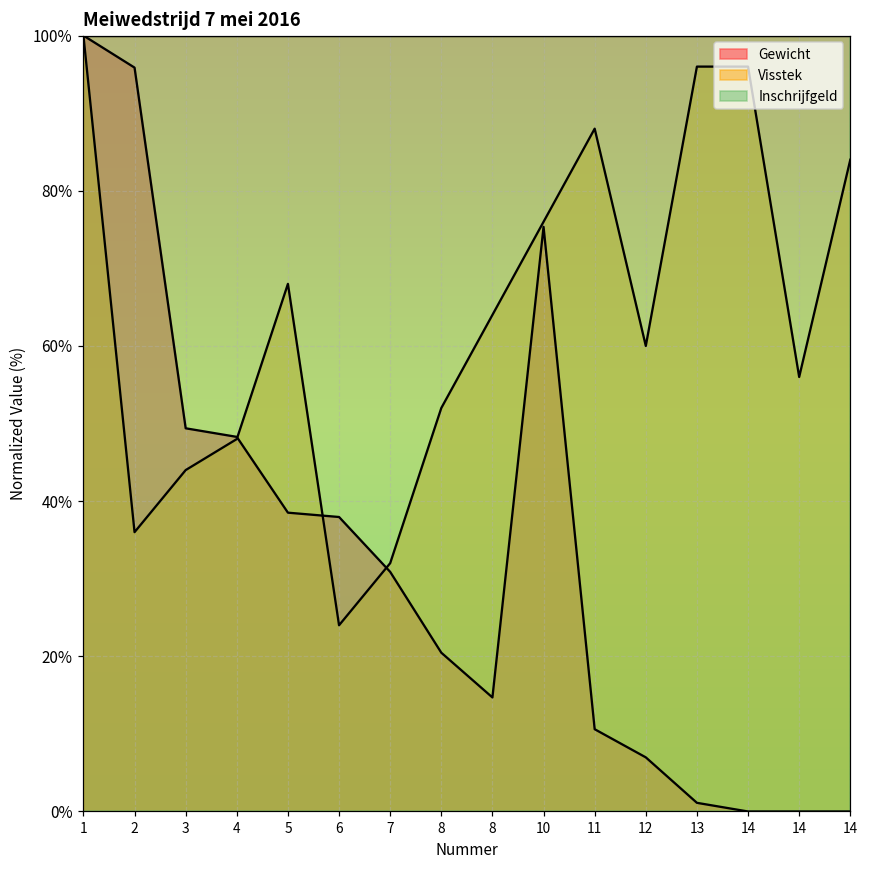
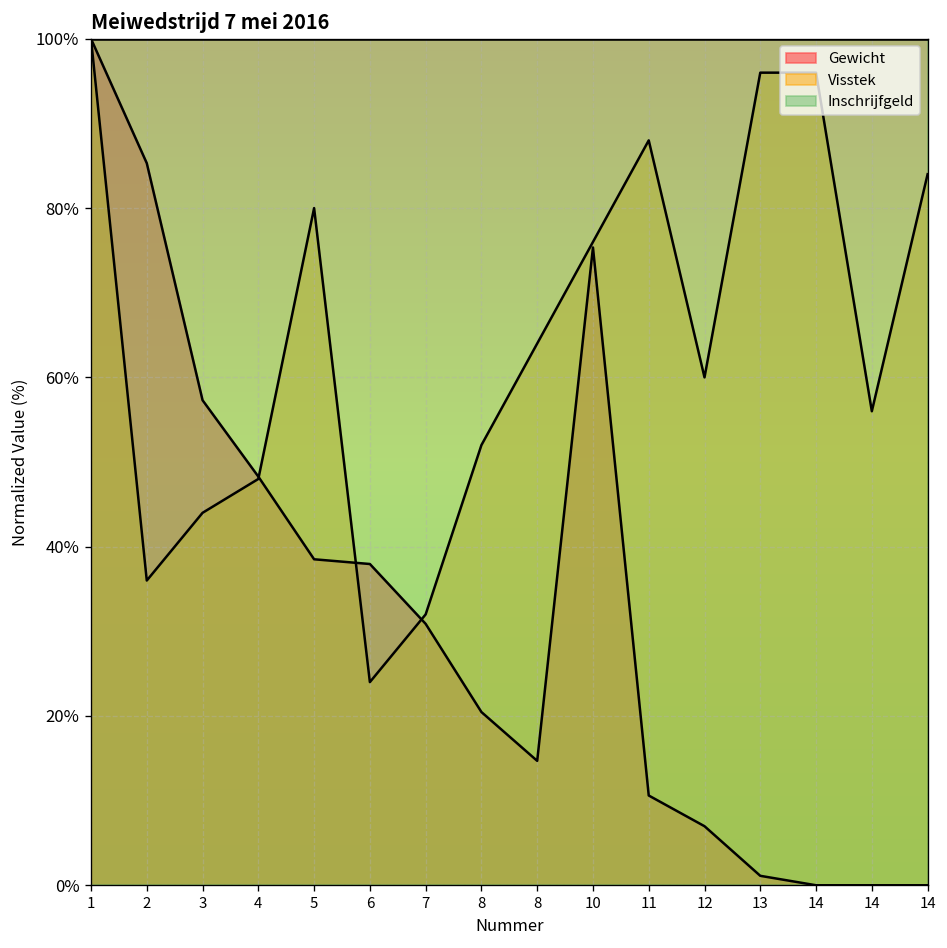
Gewicht, 2: 96% -> 85%
Gewicht, 3: 49% -> 57%
Visstek, 5: 68% -> 80%
